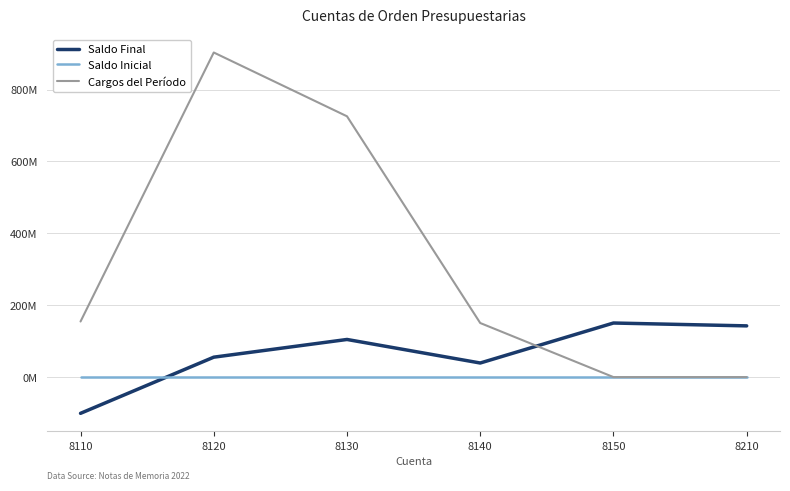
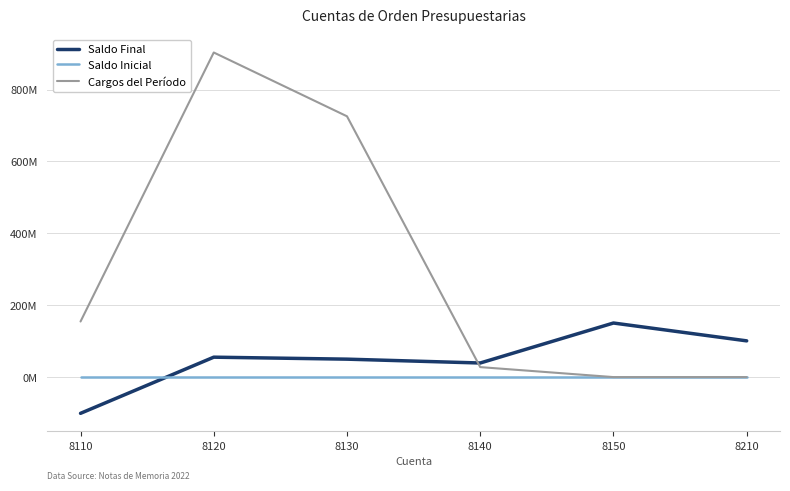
Saldo Final, 8130: 100000000 -> 50000000
Cargos del Período, 8140: 150000000 -> 30000000
Saldo Final, 8210: 140000000 -> 100000000
